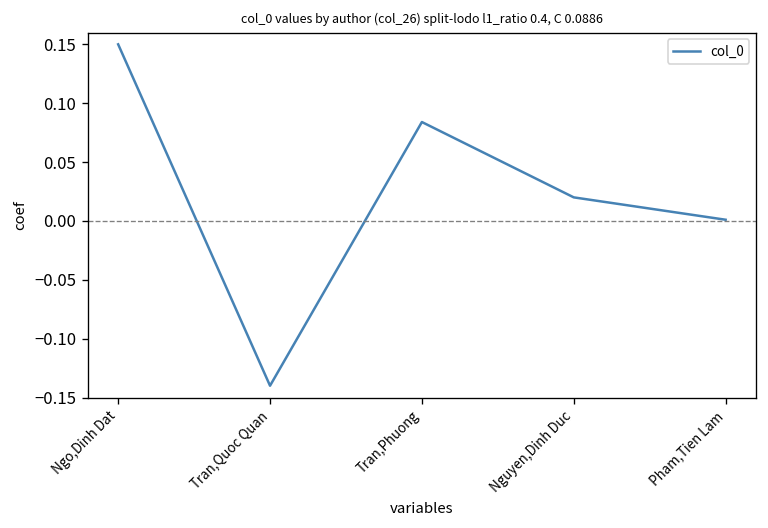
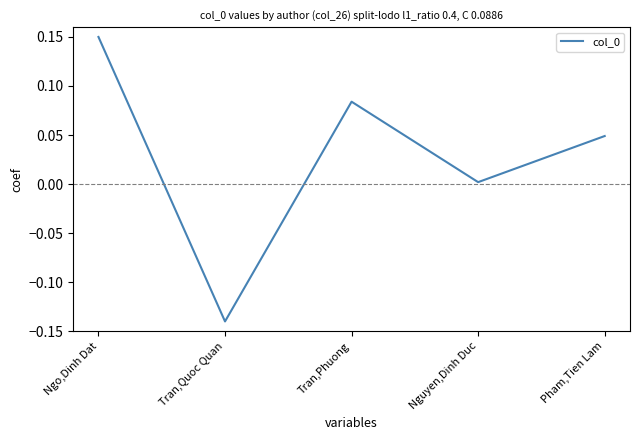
Nguyen,Dinh Duc: 0.02 -> 0.00
Pham,Tien Lam: 0.00 -> 0.05
